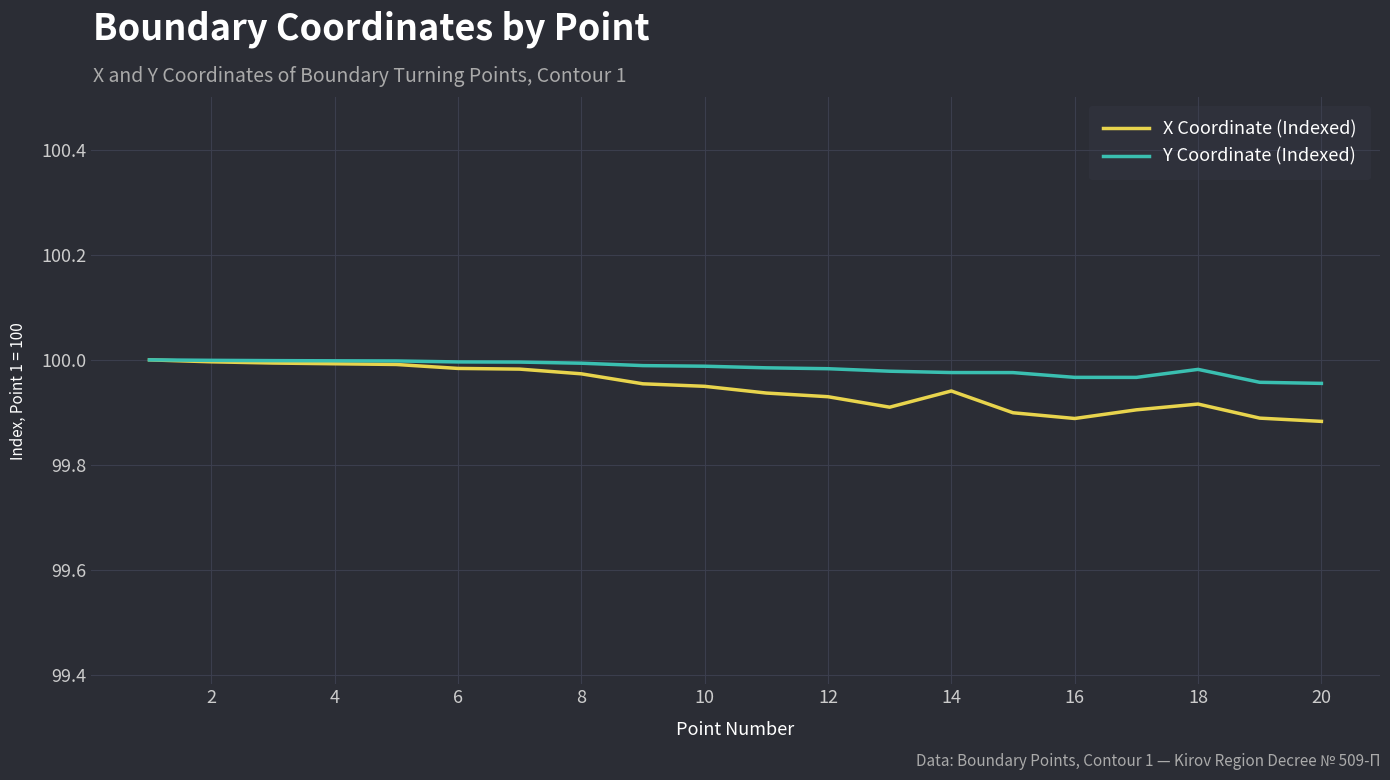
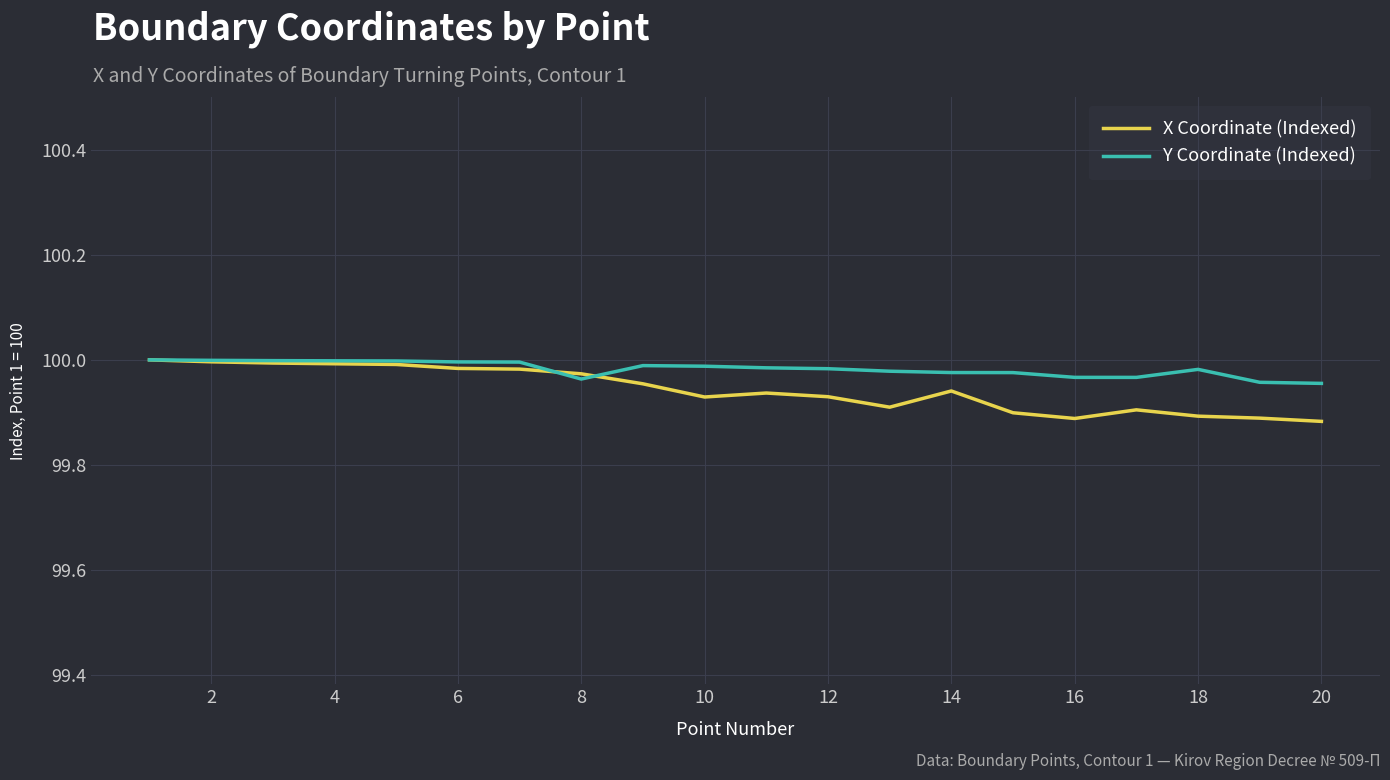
Y Coordinate (Indexed), 8: 99.99 -> 99.96
X Coordinate (Indexed), 10: 99.95 -> 99.93
X Coordinate (Indexed), 18: 99.92 -> 99.89
